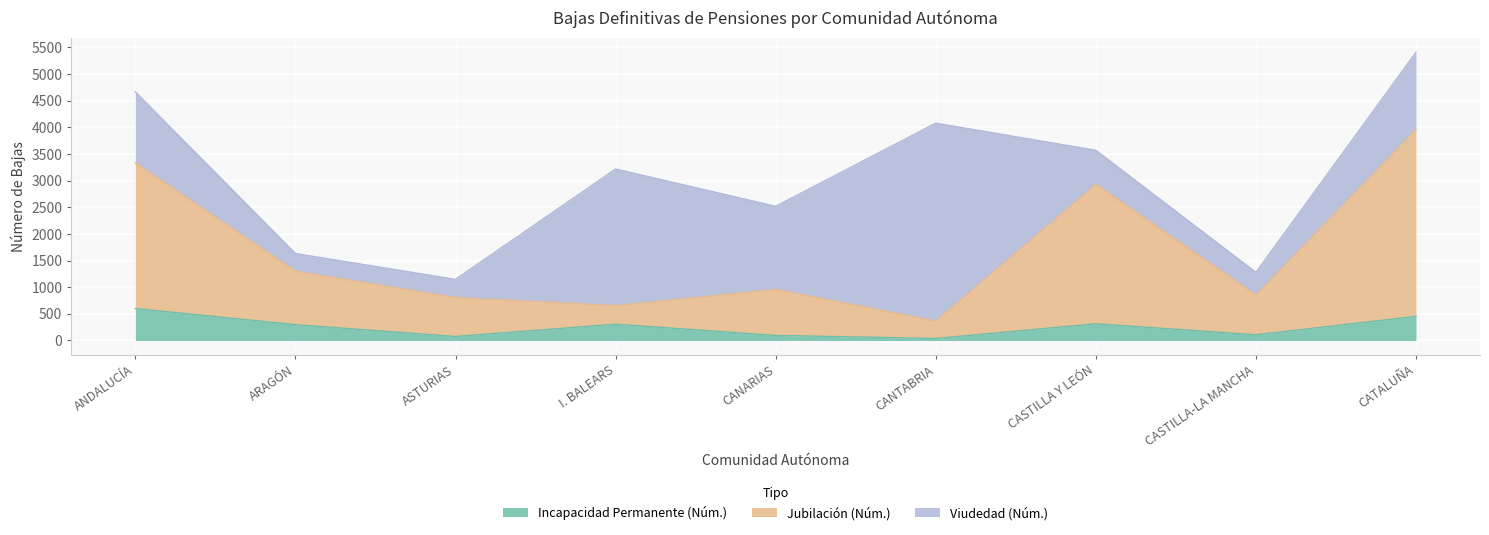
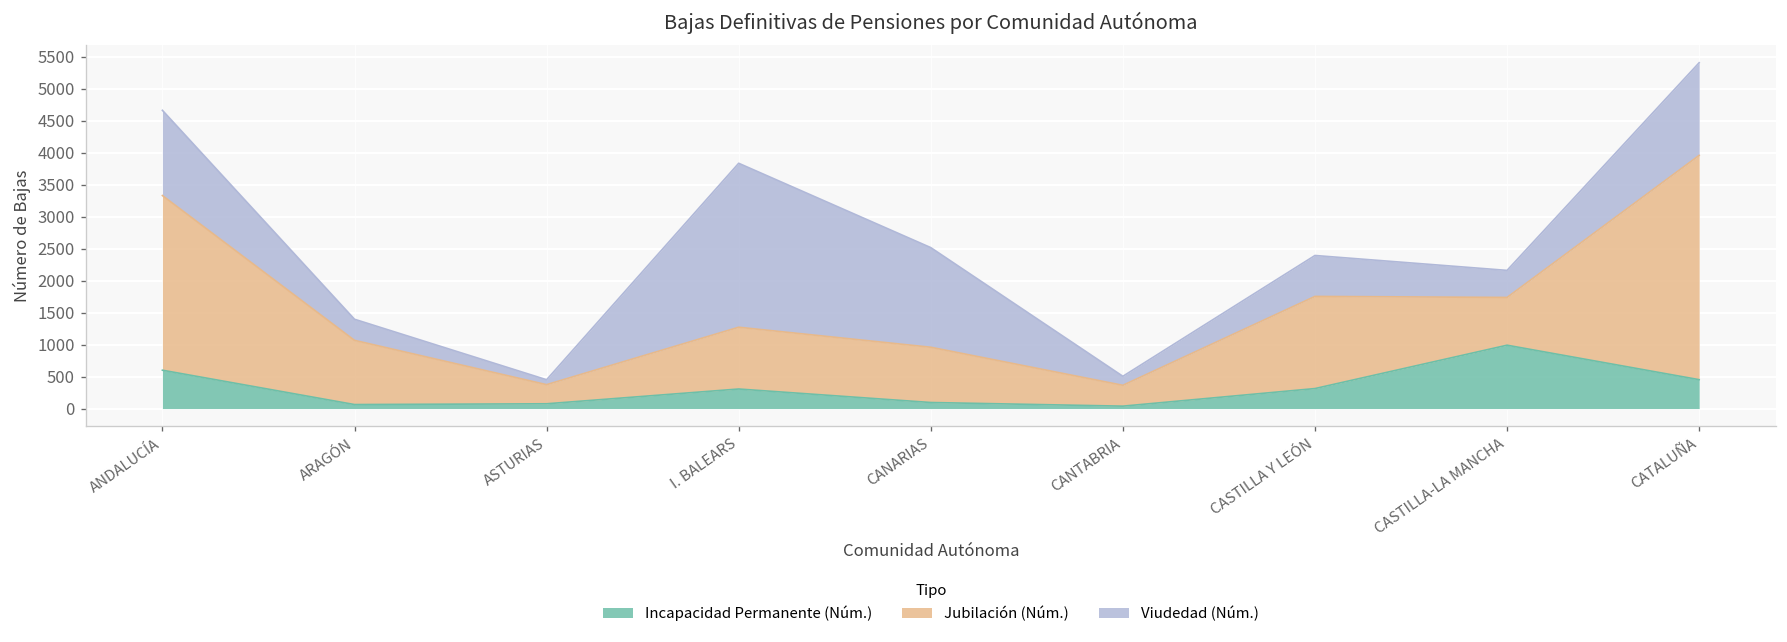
Incapacidad Permanente (Núm.), ARAGÓN: 300 -> 100
Jubilación (Núm.), ASTURIAS: 700 -> 300
Viudedad (Núm.), ASTURIAS: 300 -> 100
Jubilación (Núm.), I. BALEARS: 300 -> 1000
Viudedad (Núm.), CANTABRIA: 3700 -> 100
Jubilación (Núm.), CASTILLA Y LEÓN: 2600 -> 1400
Incapacidad Permanente (Núm.), CASTILLA-LA MANCHA: 100 -> 1000
